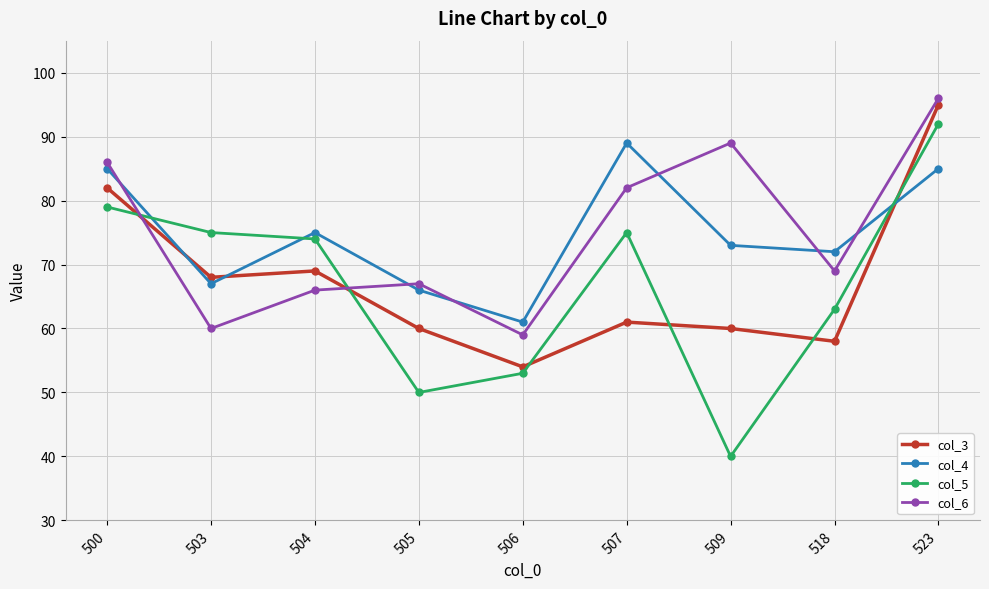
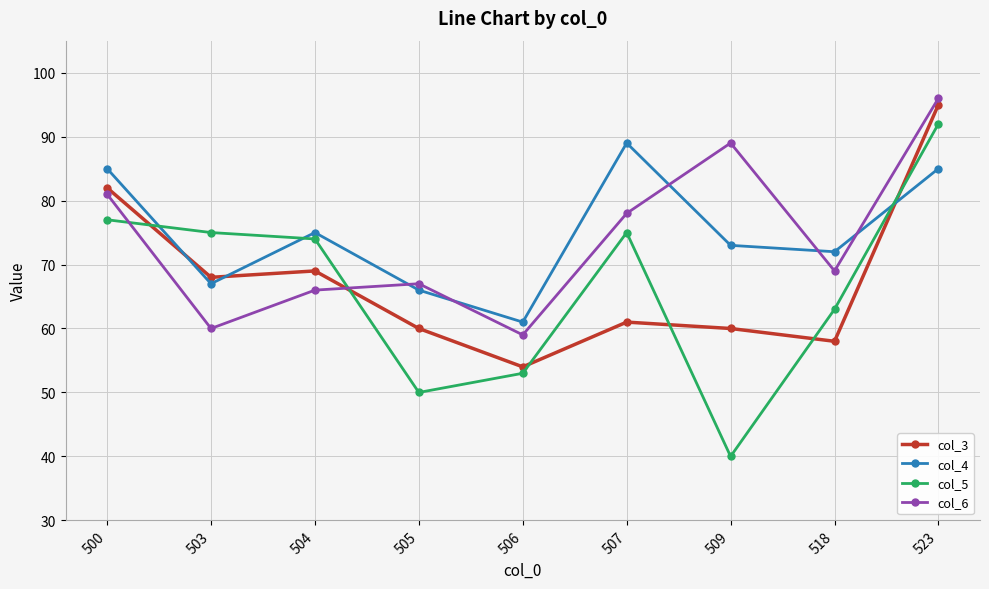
col_5, 500: 79 -> 77
col_6, 500: 86 -> 81
col_6, 507: 82 -> 78
